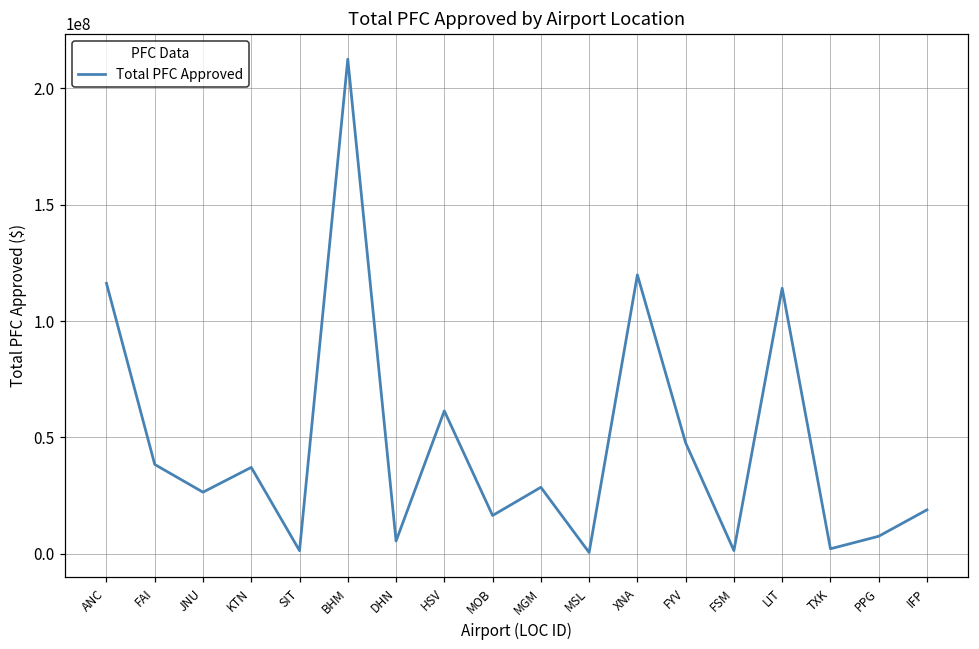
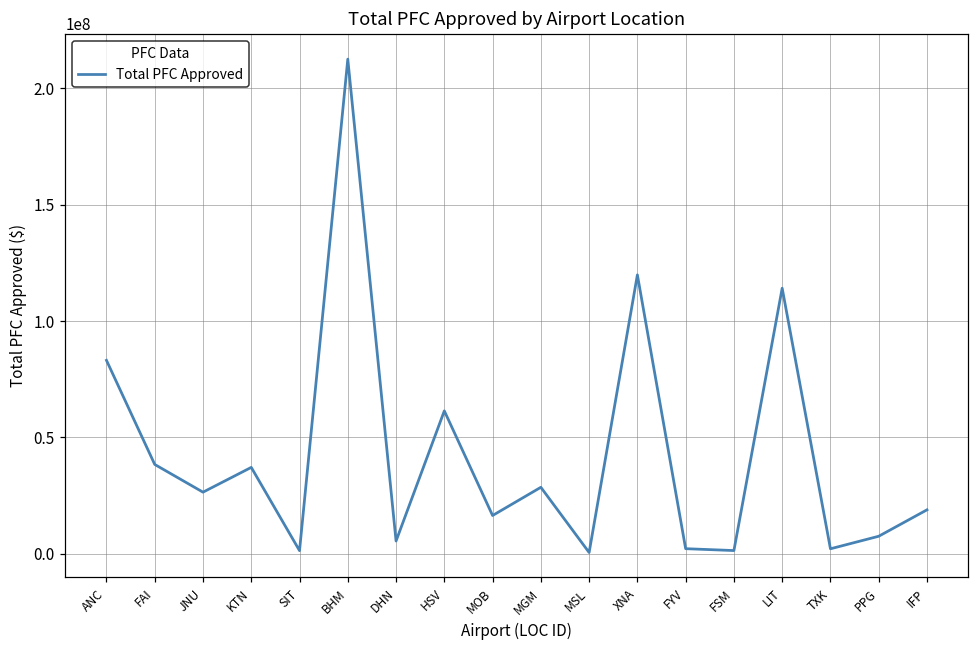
ANC: 116000000 -> 83000000
FYV: 48000000 -> 2000000
